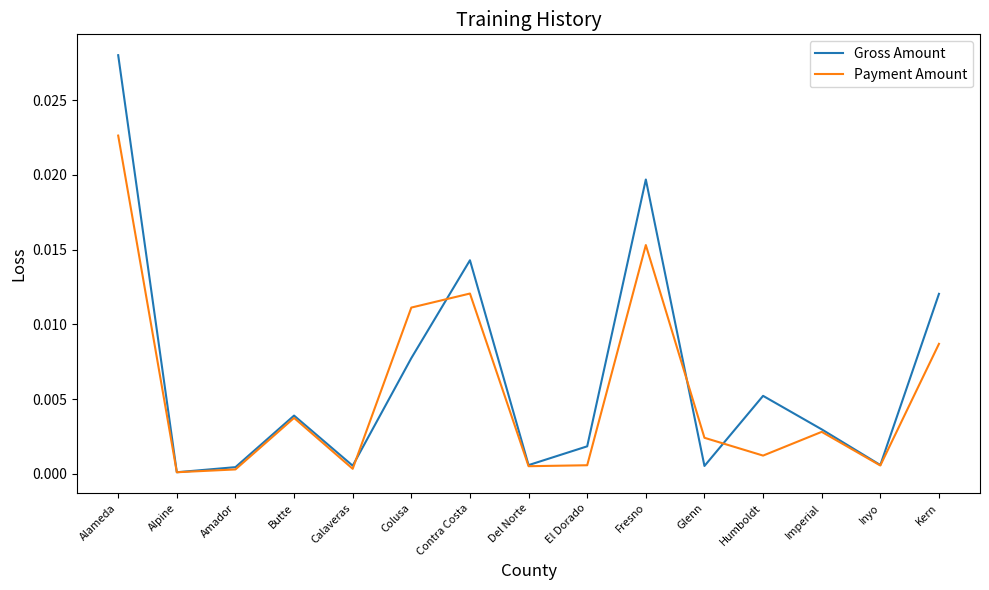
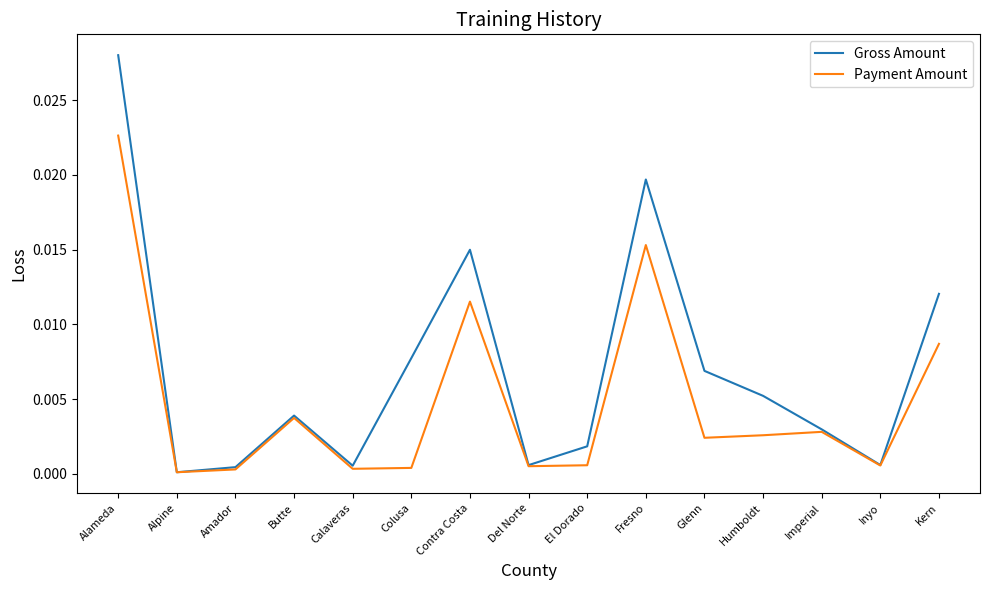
Payment Amount, Colusa: 0.0111 -> 0.0004
Gross Amount, Contra Costa: 0.0143 -> 0.0150
Payment Amount, Contra Costa: 0.0121 -> 0.0115
Gross Amount, Glenn: 0.0005 -> 0.0069
Payment Amount, Humboldt: 0.0012 -> 0.0026
